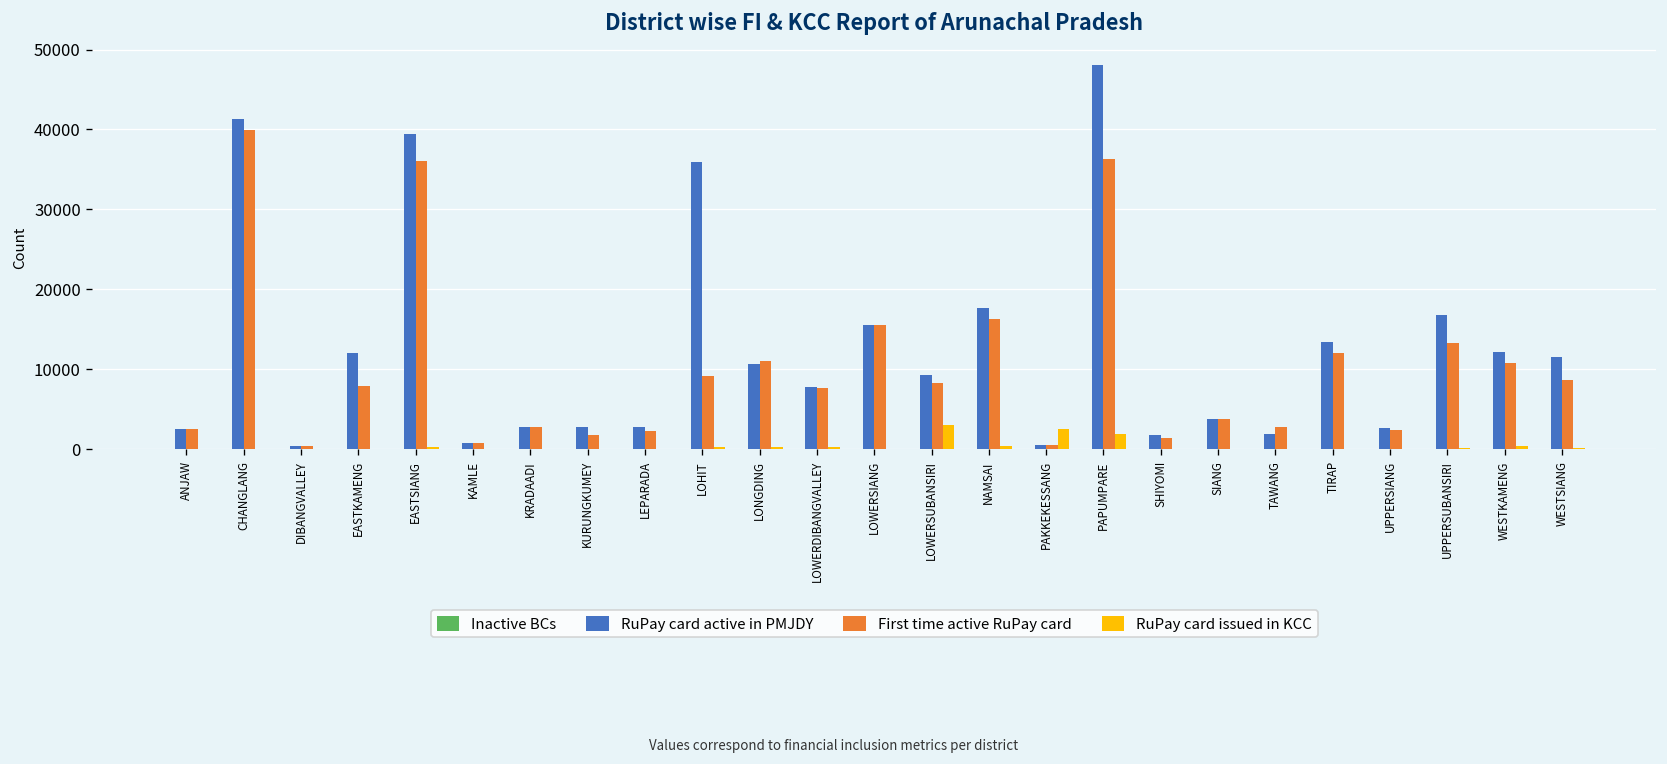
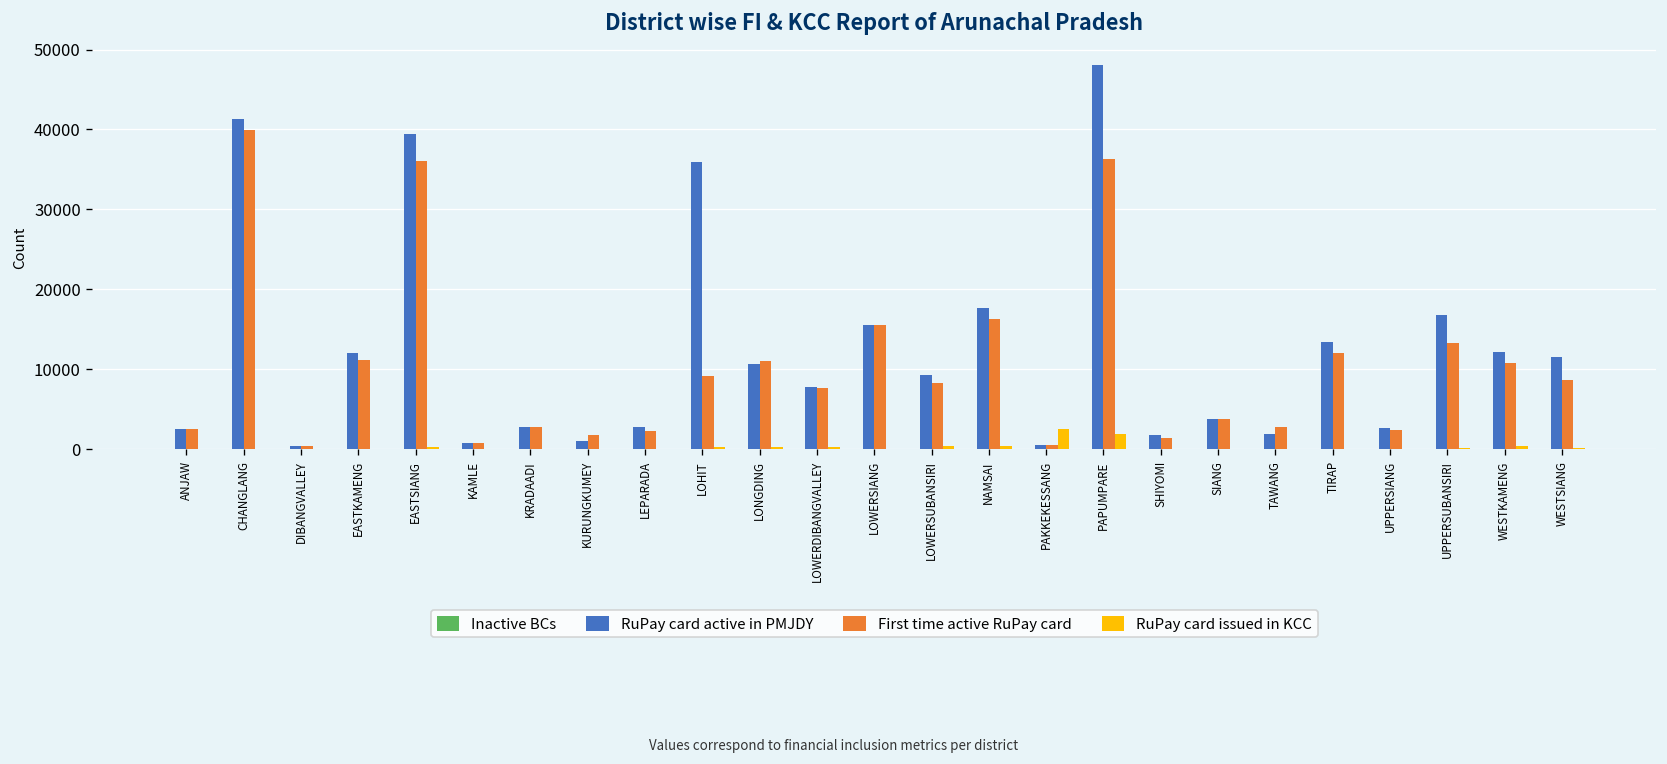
First time active RuPay card, EASTKAMENG: 8000 -> 11000
RuPay card active in PMJDY, KURUNGKUMEY: 3000 -> 1000
RuPay card issued in KCC, LOWERSUBANSIRI: 3000 -> 0
